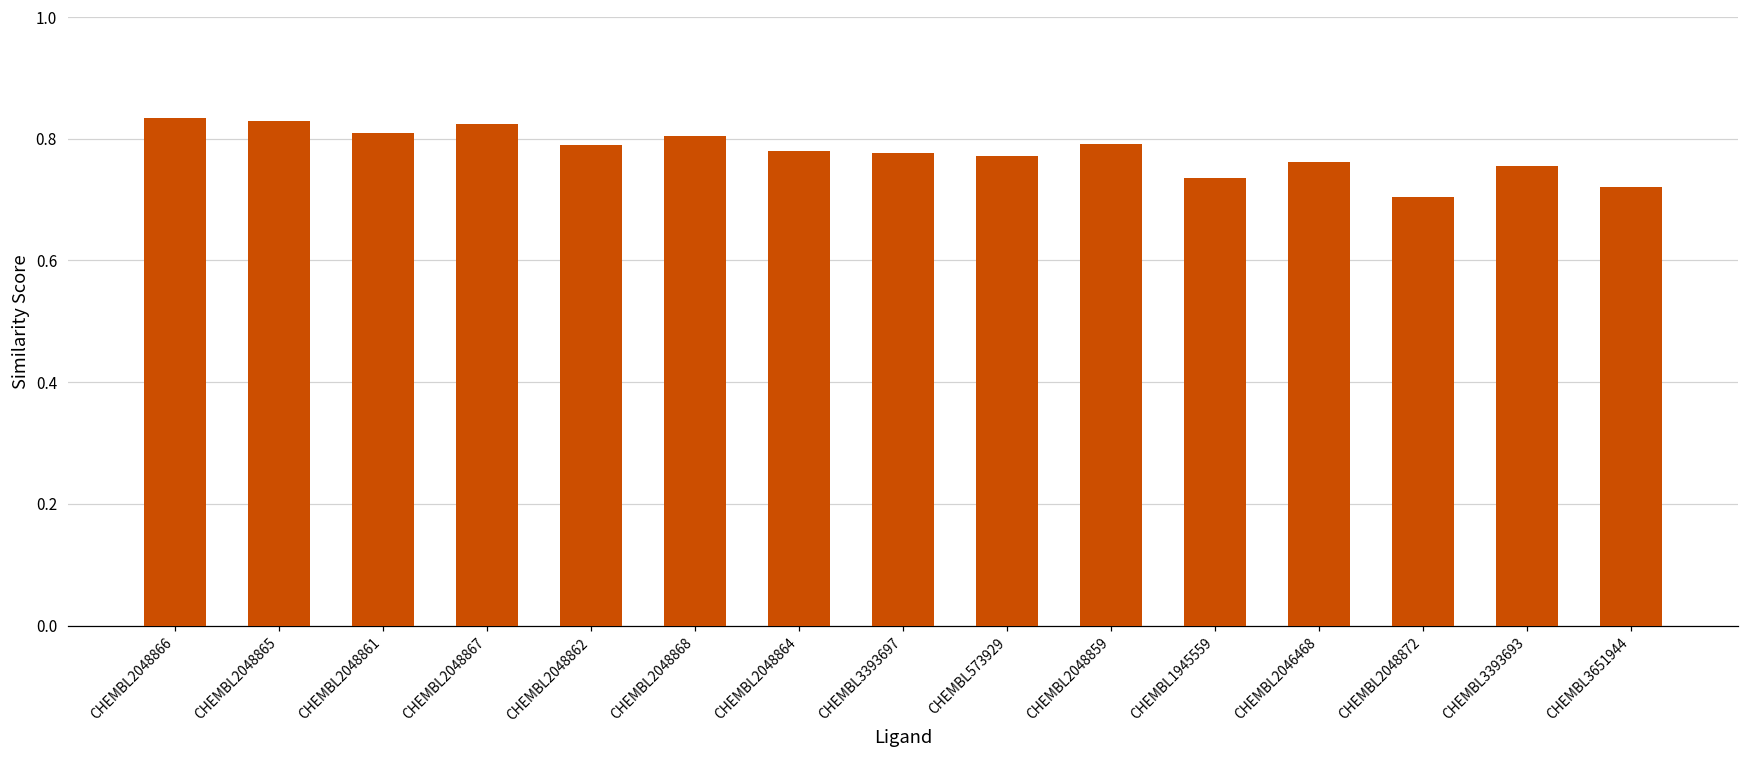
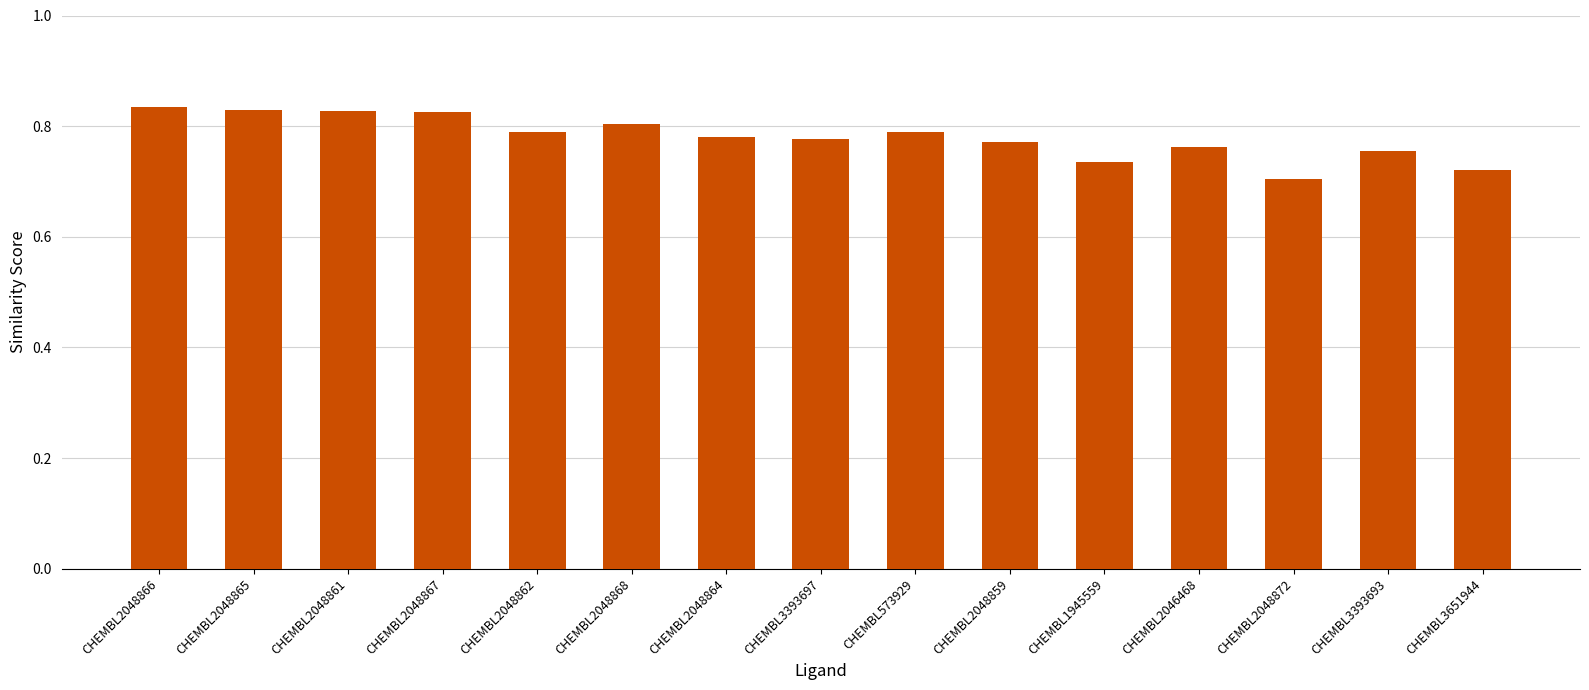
CHEMBL2048861: 0.81 -> 0.83
CHEMBL573929: 0.77 -> 0.79
CHEMBL2048859: 0.79 -> 0.77
